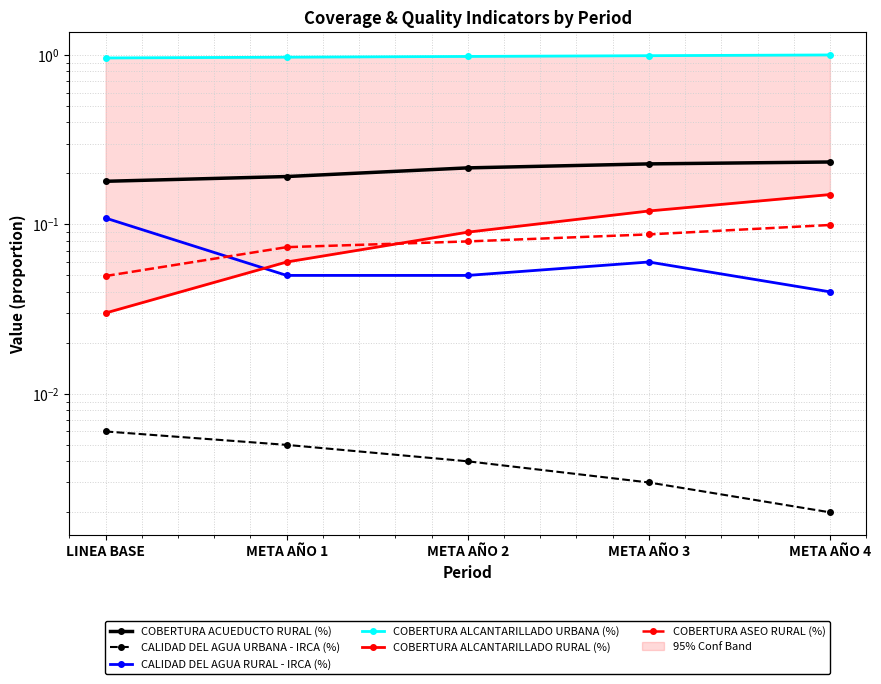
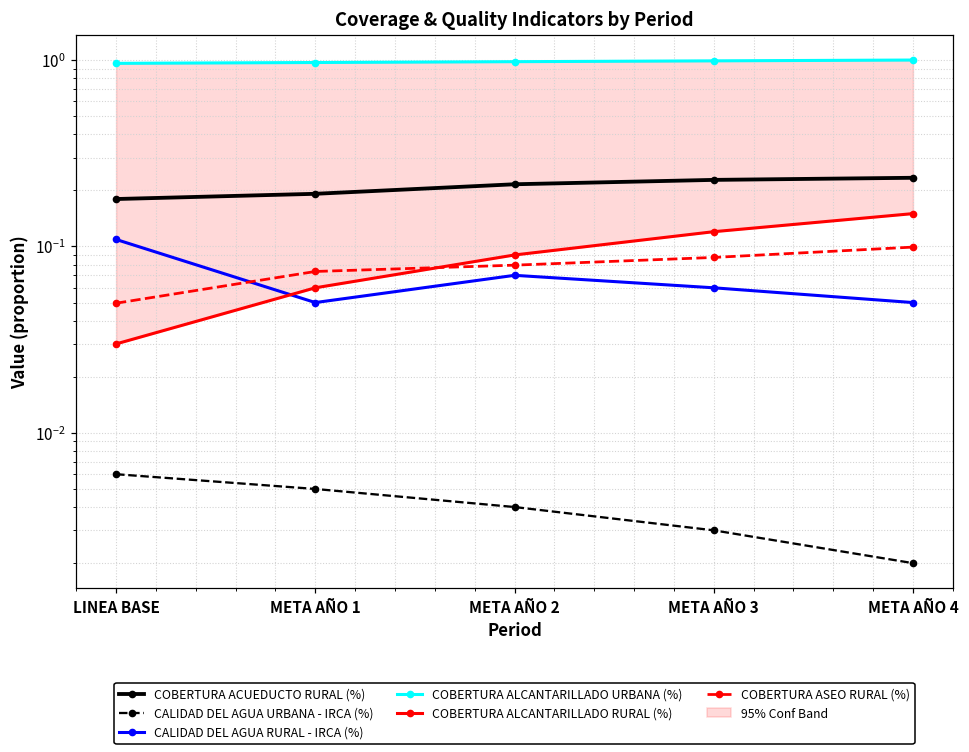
CALIDAD DEL AGUA RURAL - IRCA (%), META AÑO 2: 0.05 -> 0.07
CALIDAD DEL AGUA RURAL - IRCA (%), META AÑO 4: 0.04 -> 0.05
